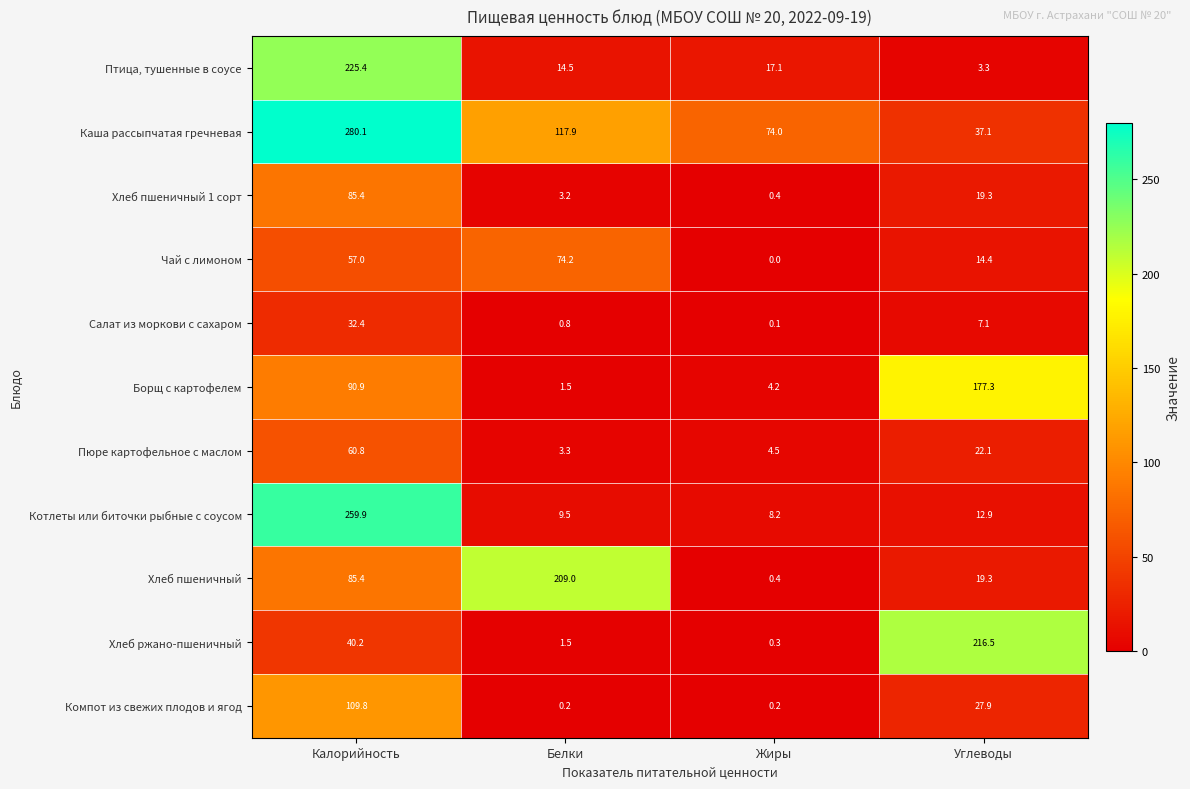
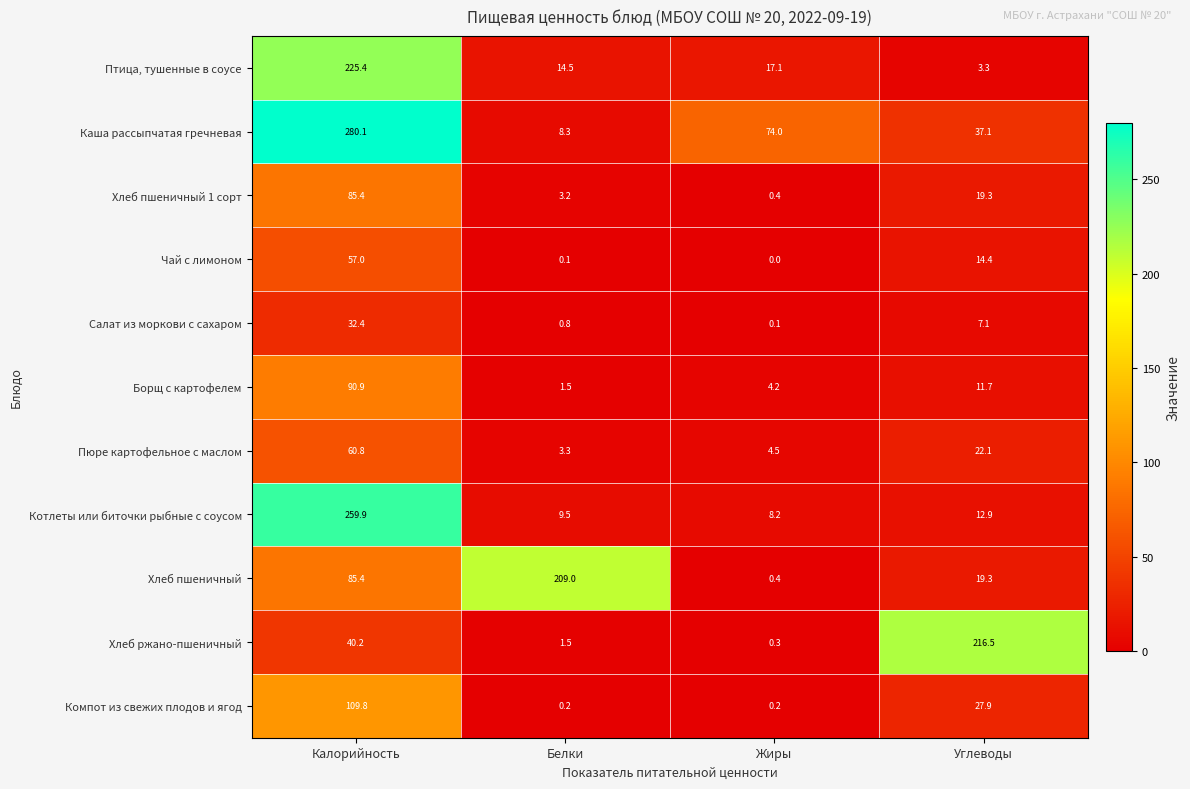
Каша рассыпчатая гречневая, Белки: 117.9 -> 8.3
Чай с лимоном, Белки: 74.2 -> 0.1
Борщ с картофелем, Углеводы: 177.3 -> 11.7
